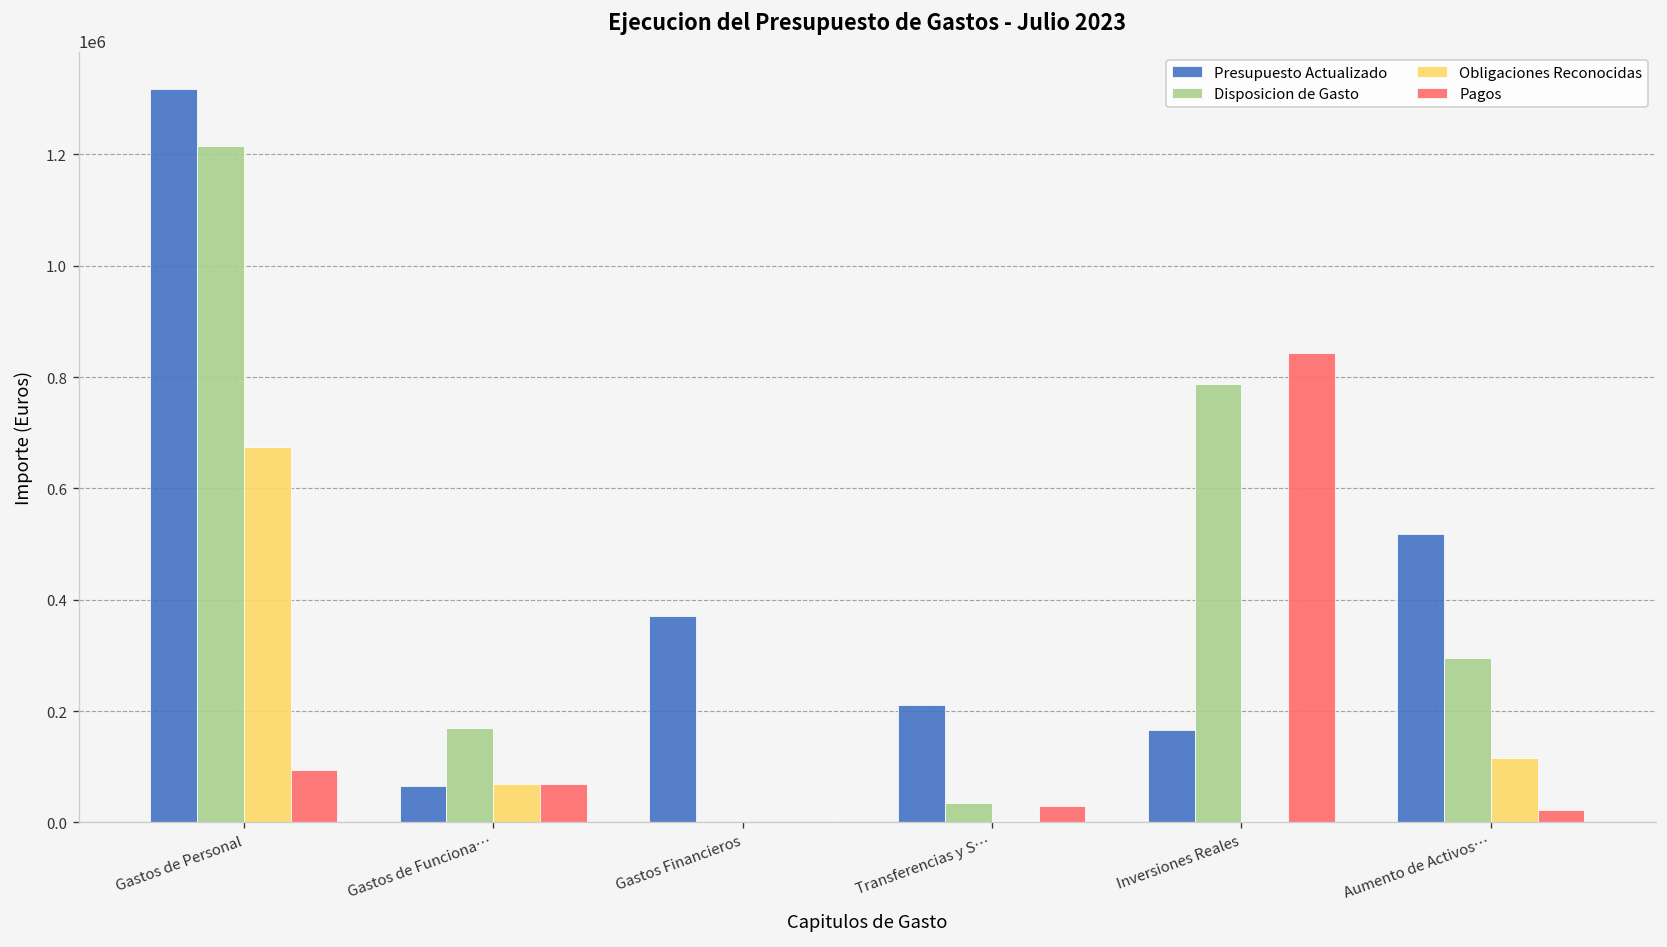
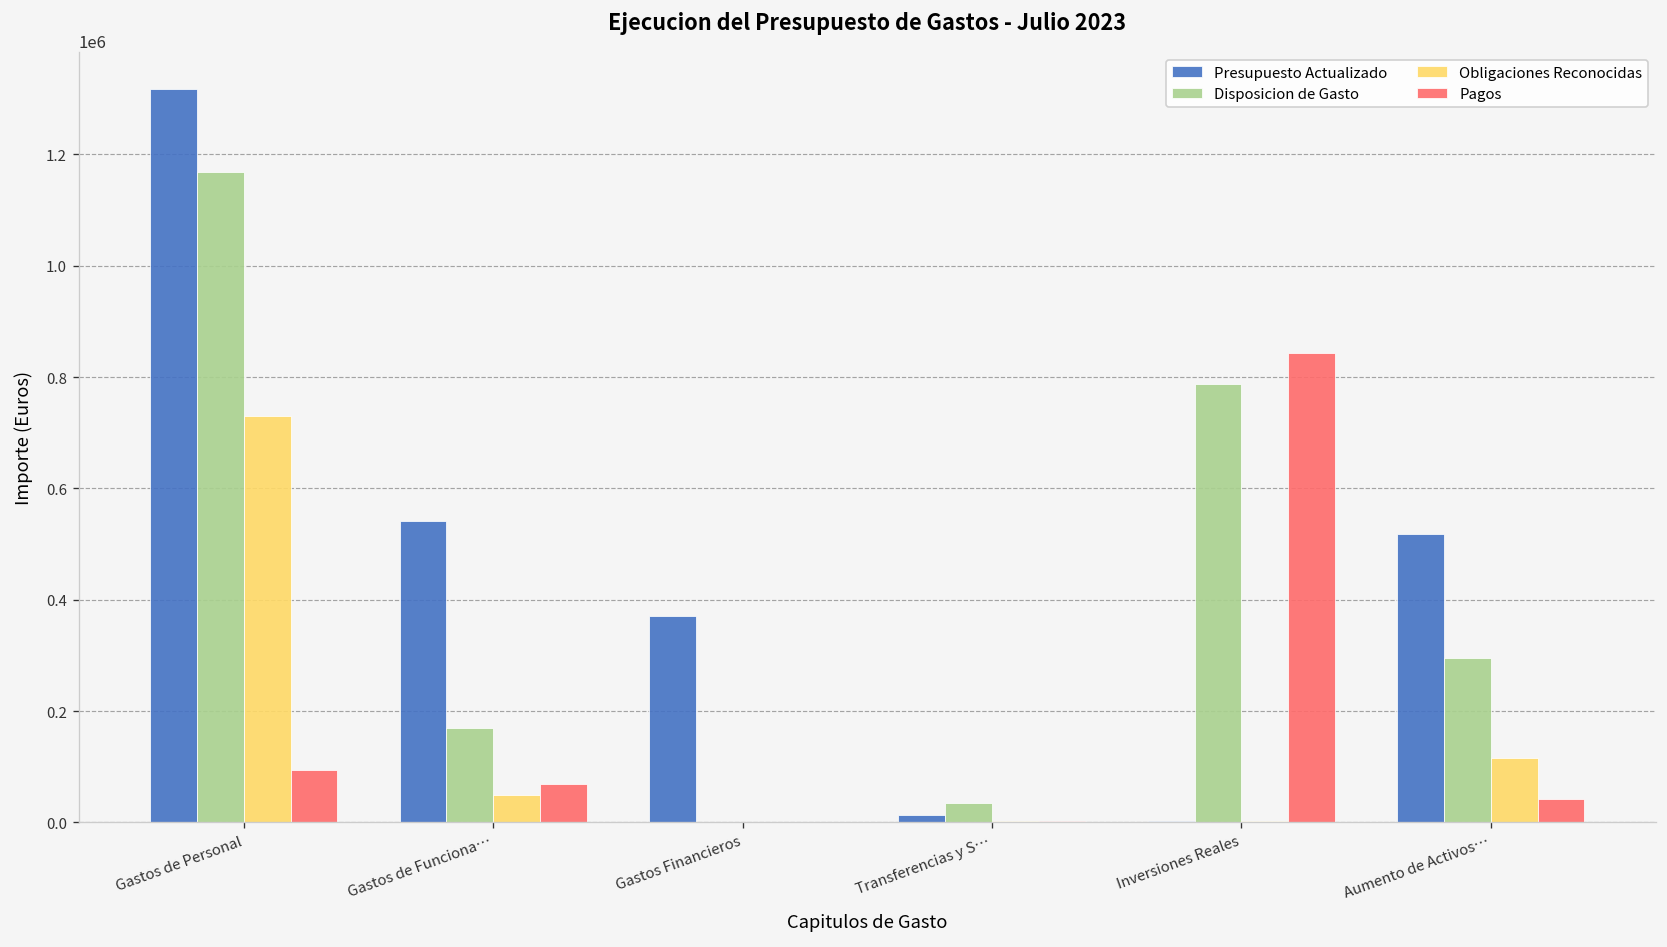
Disposicion de Gasto, Gastos de Personal: 1210000 -> 1170000
Obligaciones Reconocidas, Gastos de Personal: 680000 -> 730000
Presupuesto Actualizado, Gastos de Funciona…: 60000 -> 540000
Obligaciones Reconocidas, Gastos de Funciona…: 70000 -> 50000
Presupuesto Actualizado, Transferencias y S…: 210000 -> 10000
Pagos, Transferencias y S…: 30000 -> 0
Presupuesto Actualizado, Inversiones Reales: 170000 -> 0
Pagos, Aumento de Activos…: 20000 -> 40000
